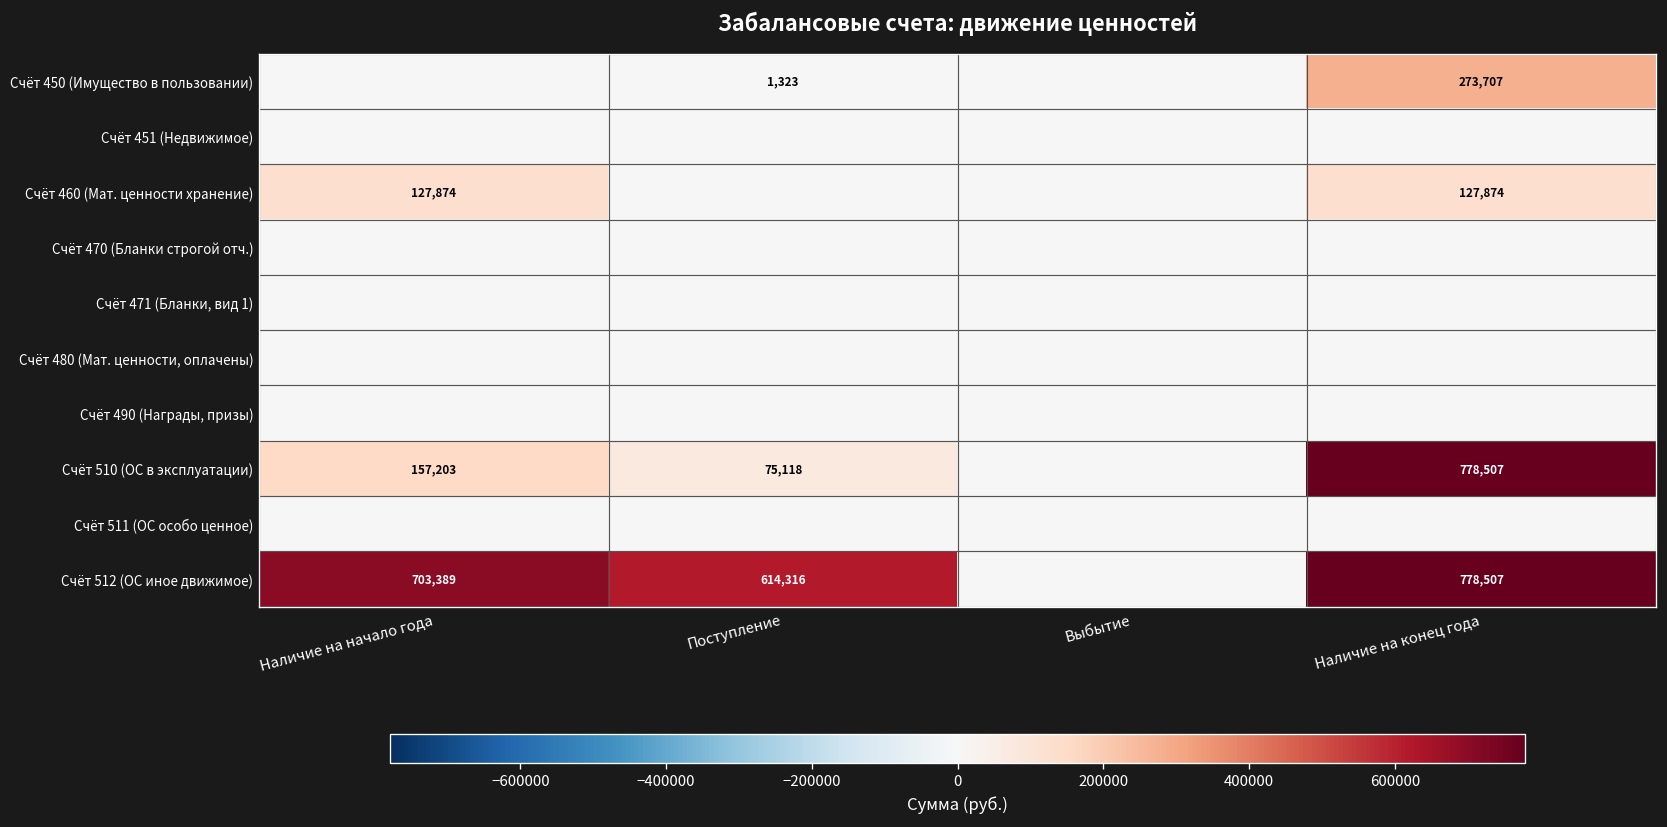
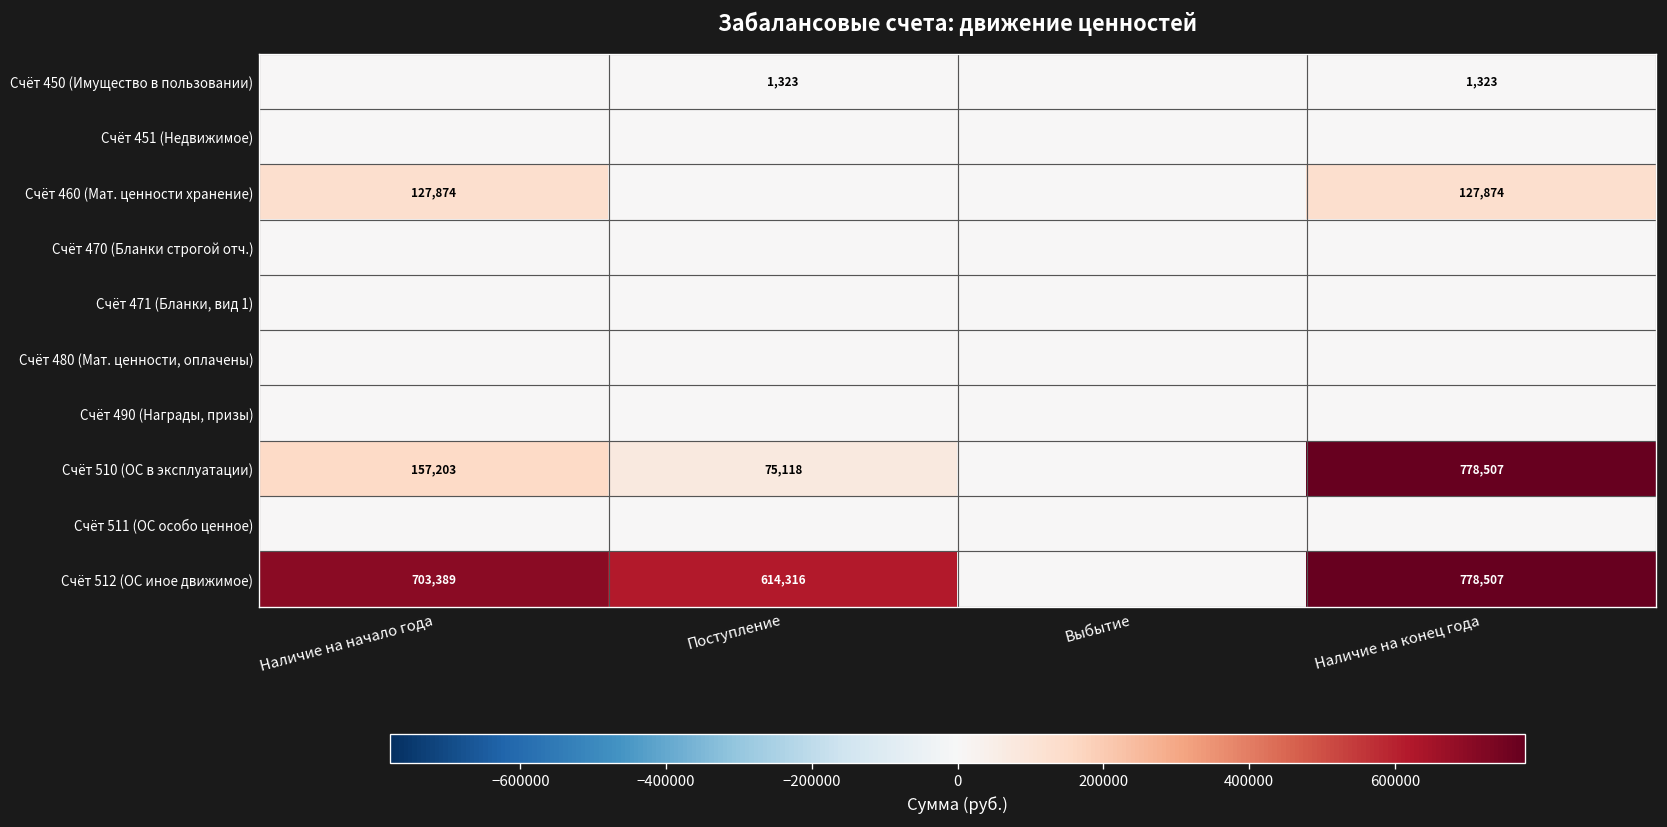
Счёт 450 (Имущество в пользовании), Наличие на конец года: 273,707 -> 1,323
